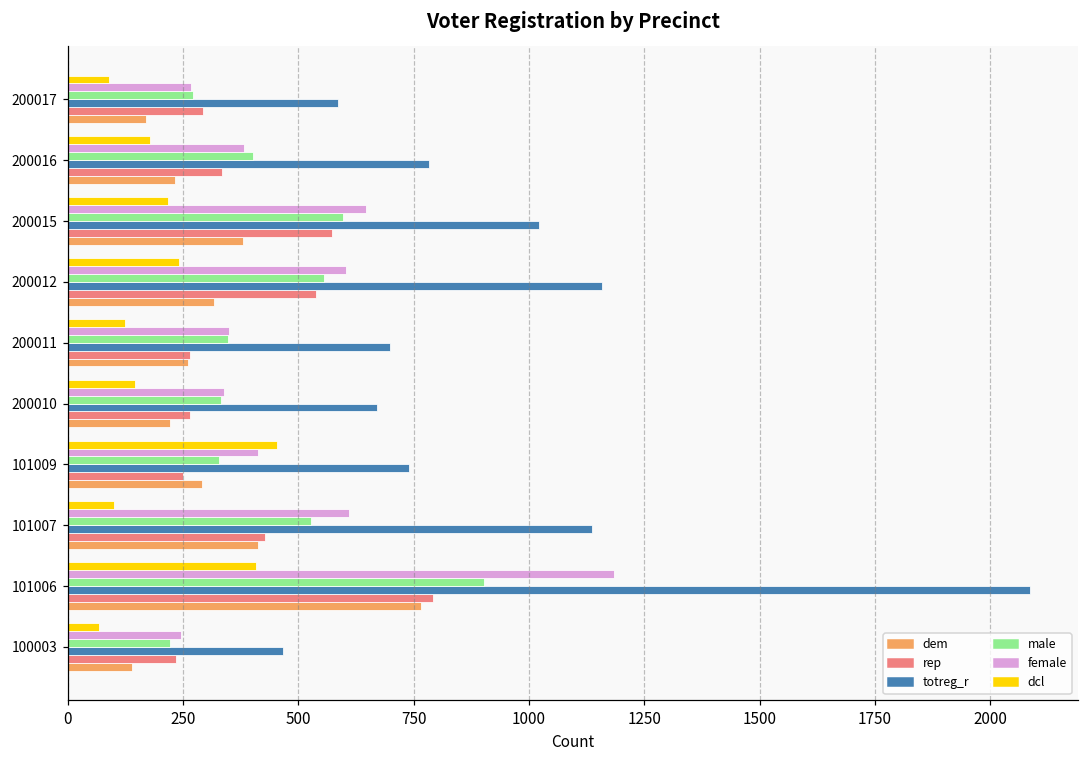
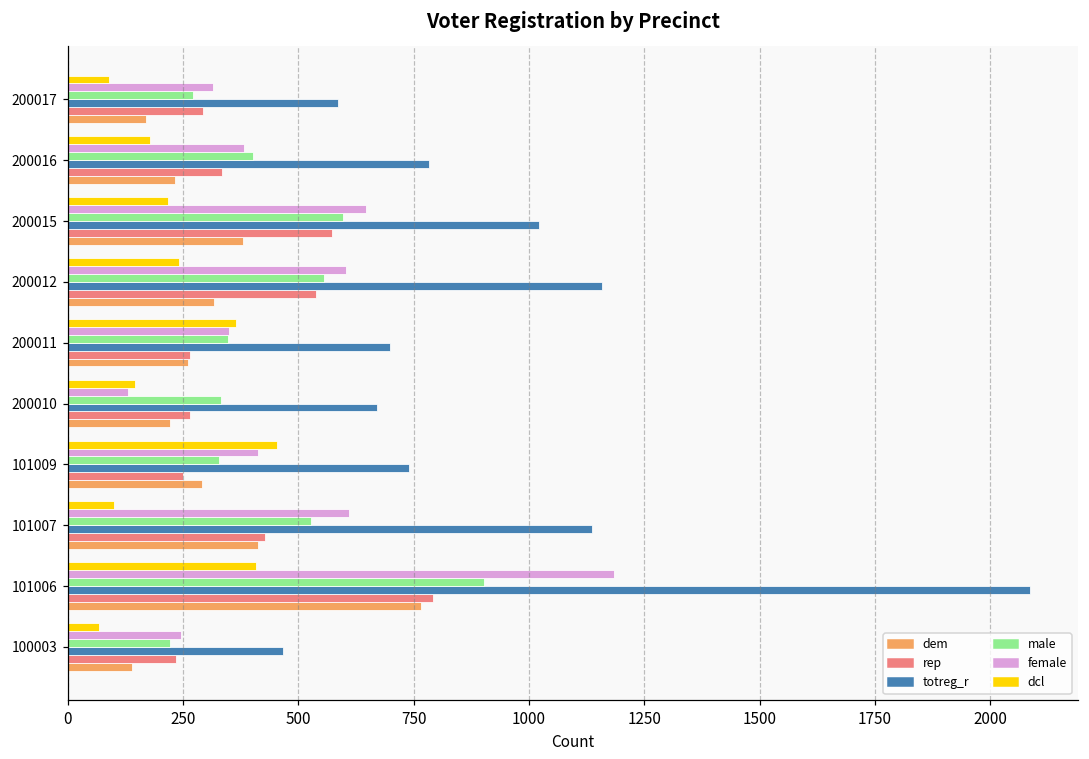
female, 200017: 270 -> 320
dcl, 200011: 120 -> 360
female, 200010: 340 -> 130
